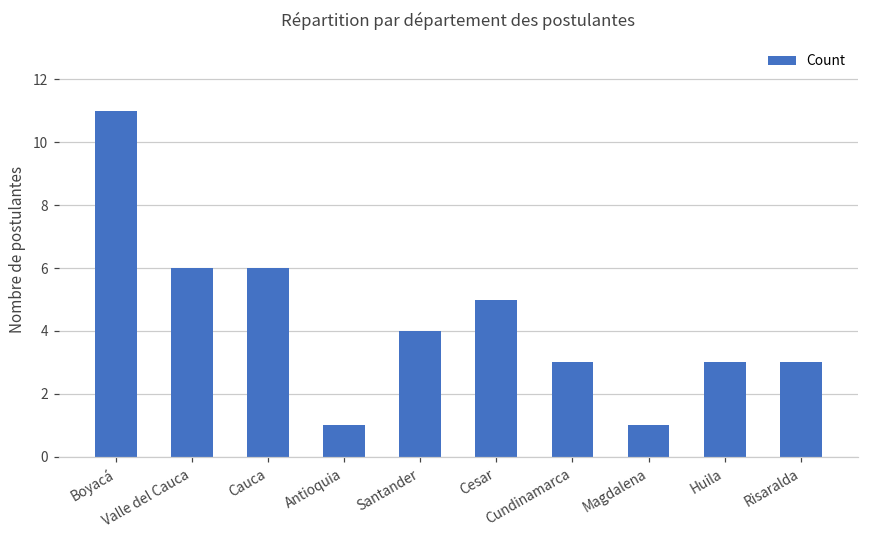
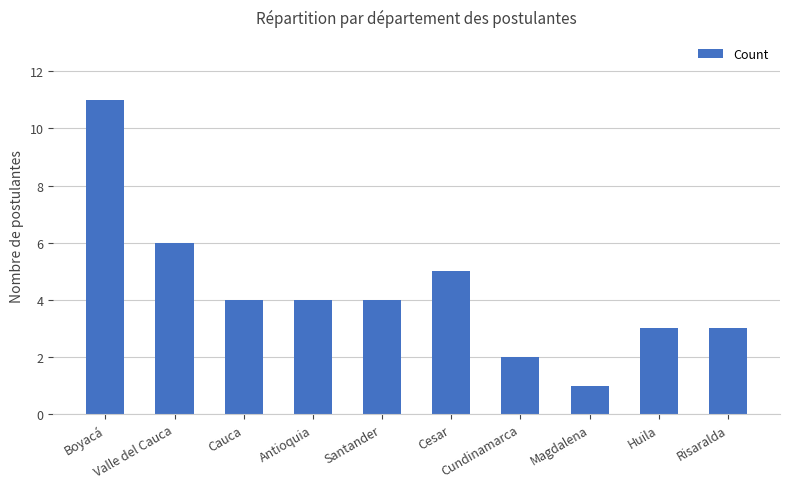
Cauca: 6 -> 4
Antioquia: 1 -> 4
Cundinamarca: 3 -> 2
